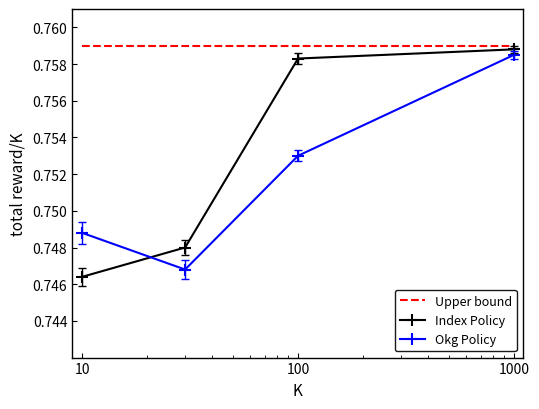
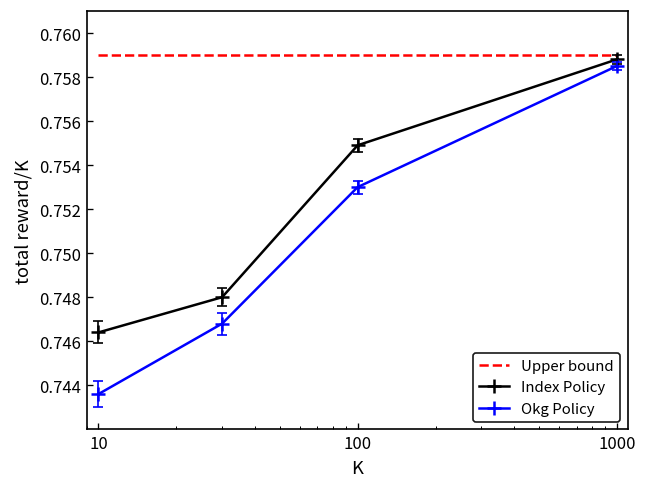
Okg Policy, 10: 0.7488 -> 0.7436
Index Policy, 100: 0.7583 -> 0.7549
